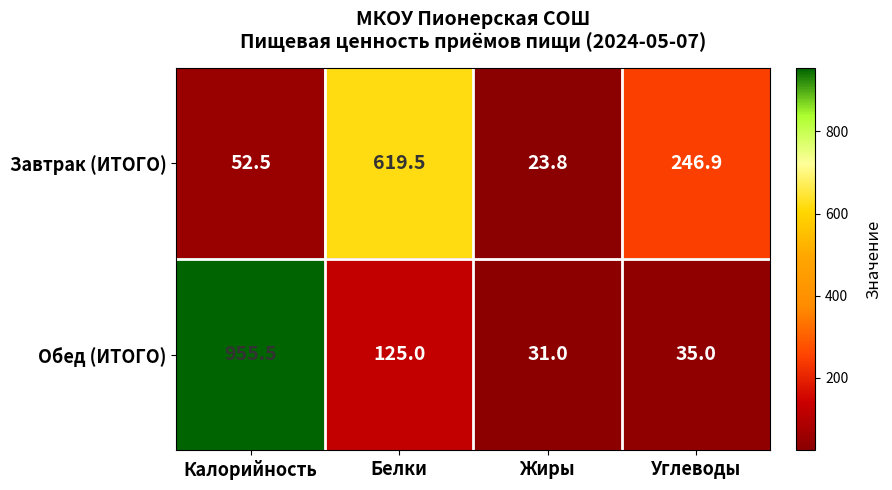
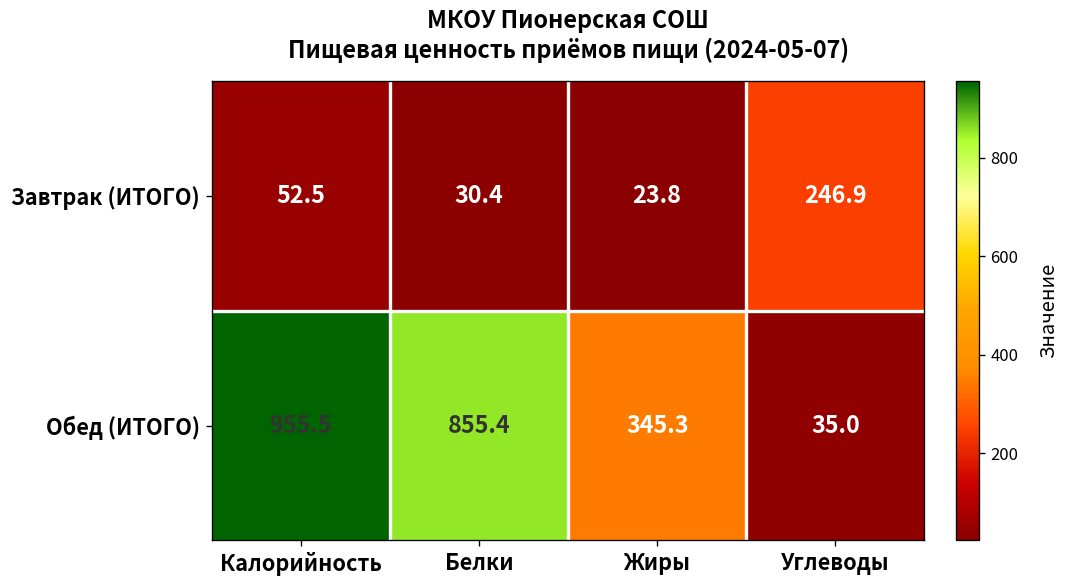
Завтрак (ИТОГО), Белки: 619.5 -> 30.4
Обед (ИТОГО), Белки: 125.0 -> 855.4
Обед (ИТОГО), Жиры: 31.0 -> 345.3
